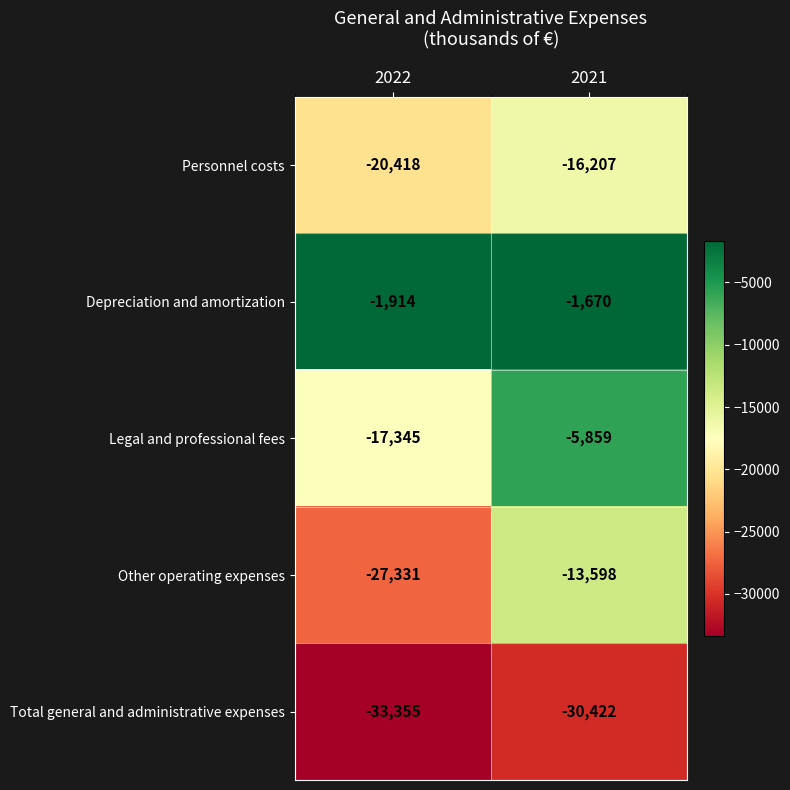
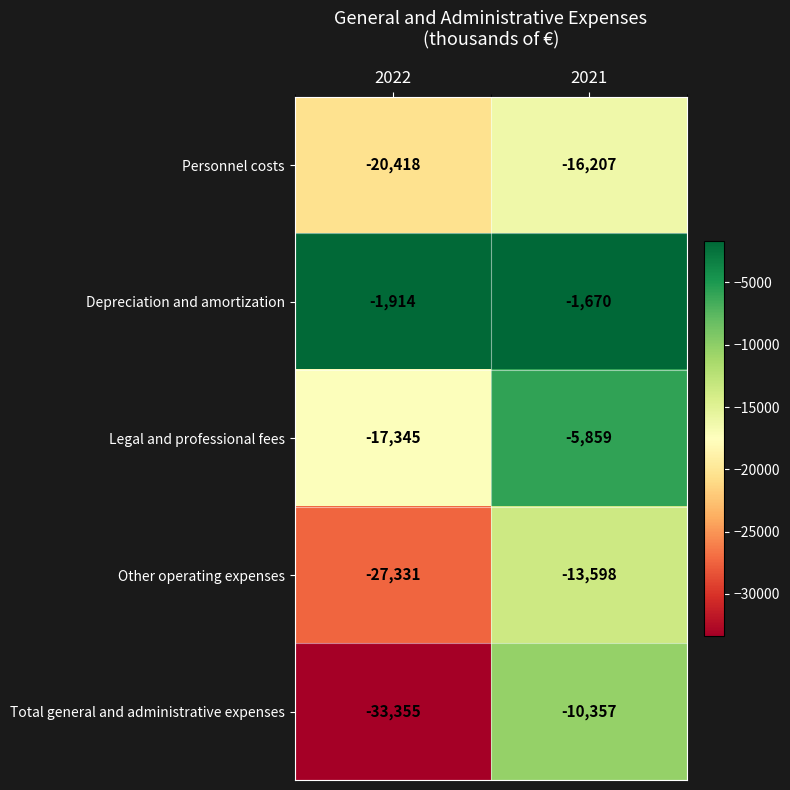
Total general and administrative expenses, 2021: -30,422 -> -10,357
